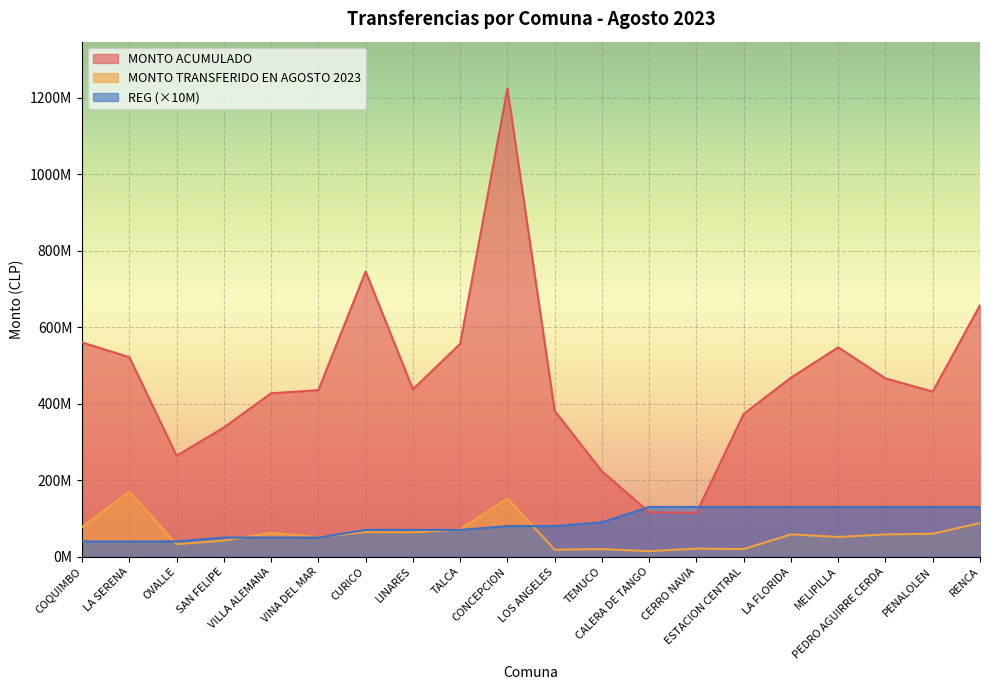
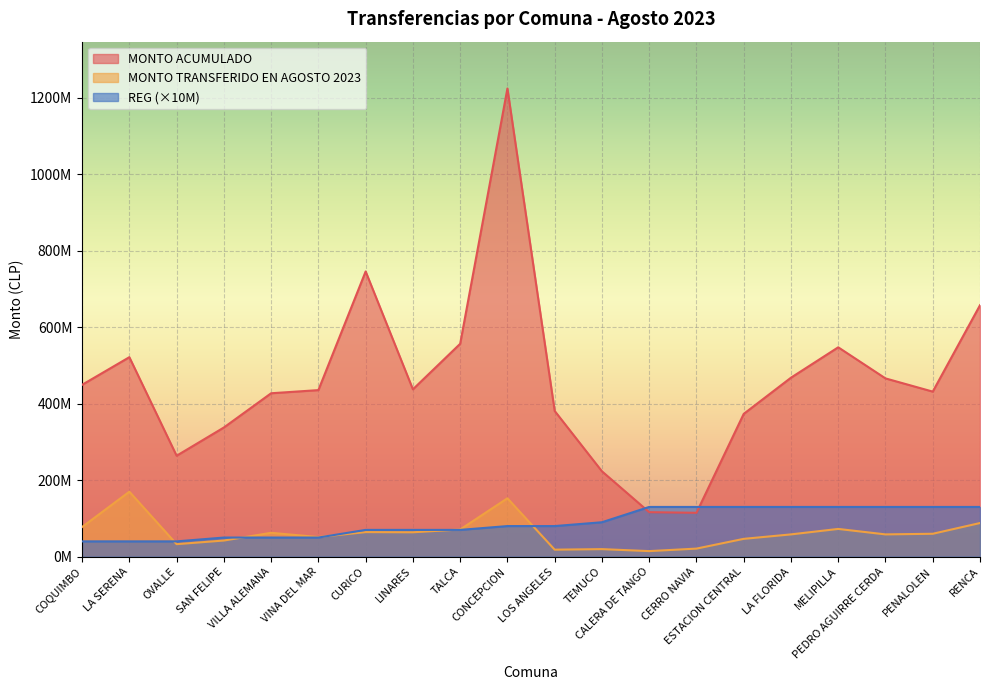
MONTO ACUMULADO, COQUIMBO: 560000000 -> 450000000
MONTO TRANSFERIDO EN AGOSTO 2023, ESTACION CENTRAL: 20000000 -> 50000000
MONTO TRANSFERIDO EN AGOSTO 2023, MELIPILLA: 50000000 -> 70000000
